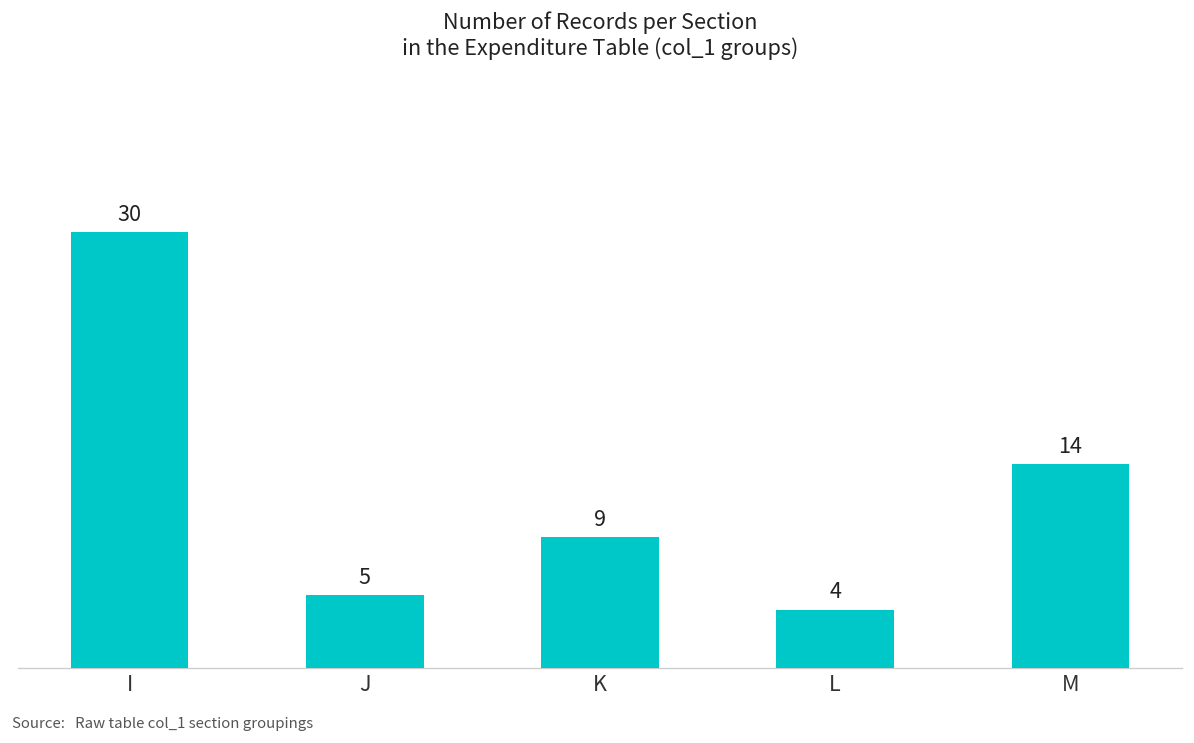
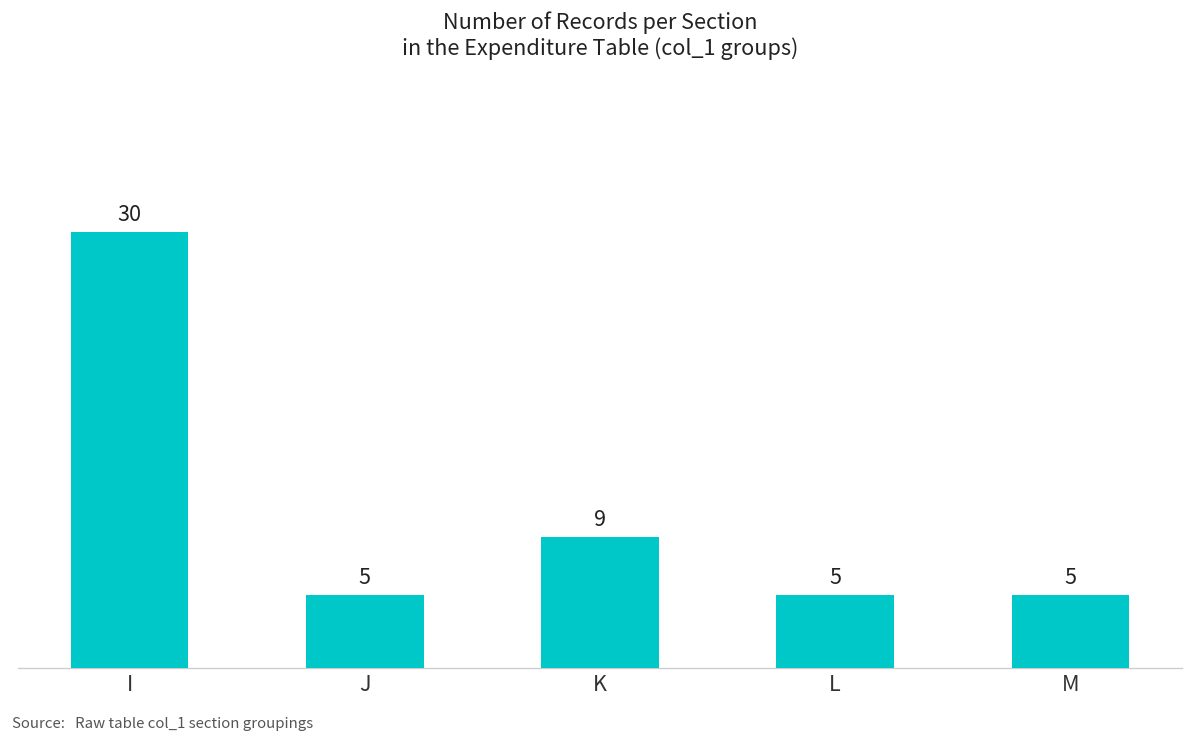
L: 4 -> 5
M: 14 -> 5
